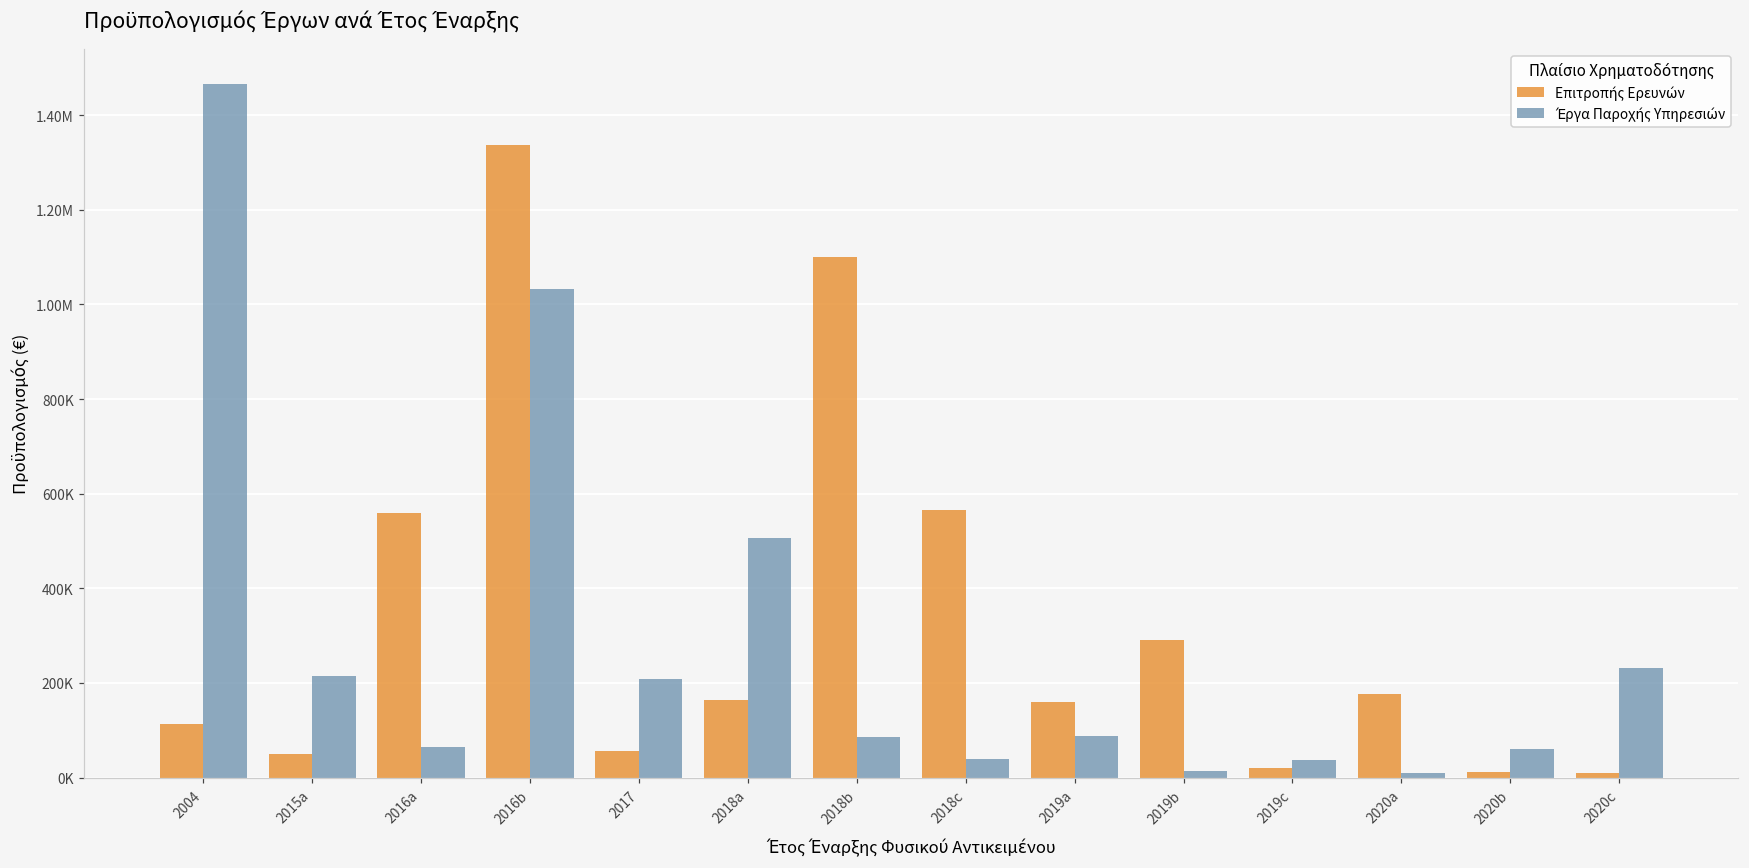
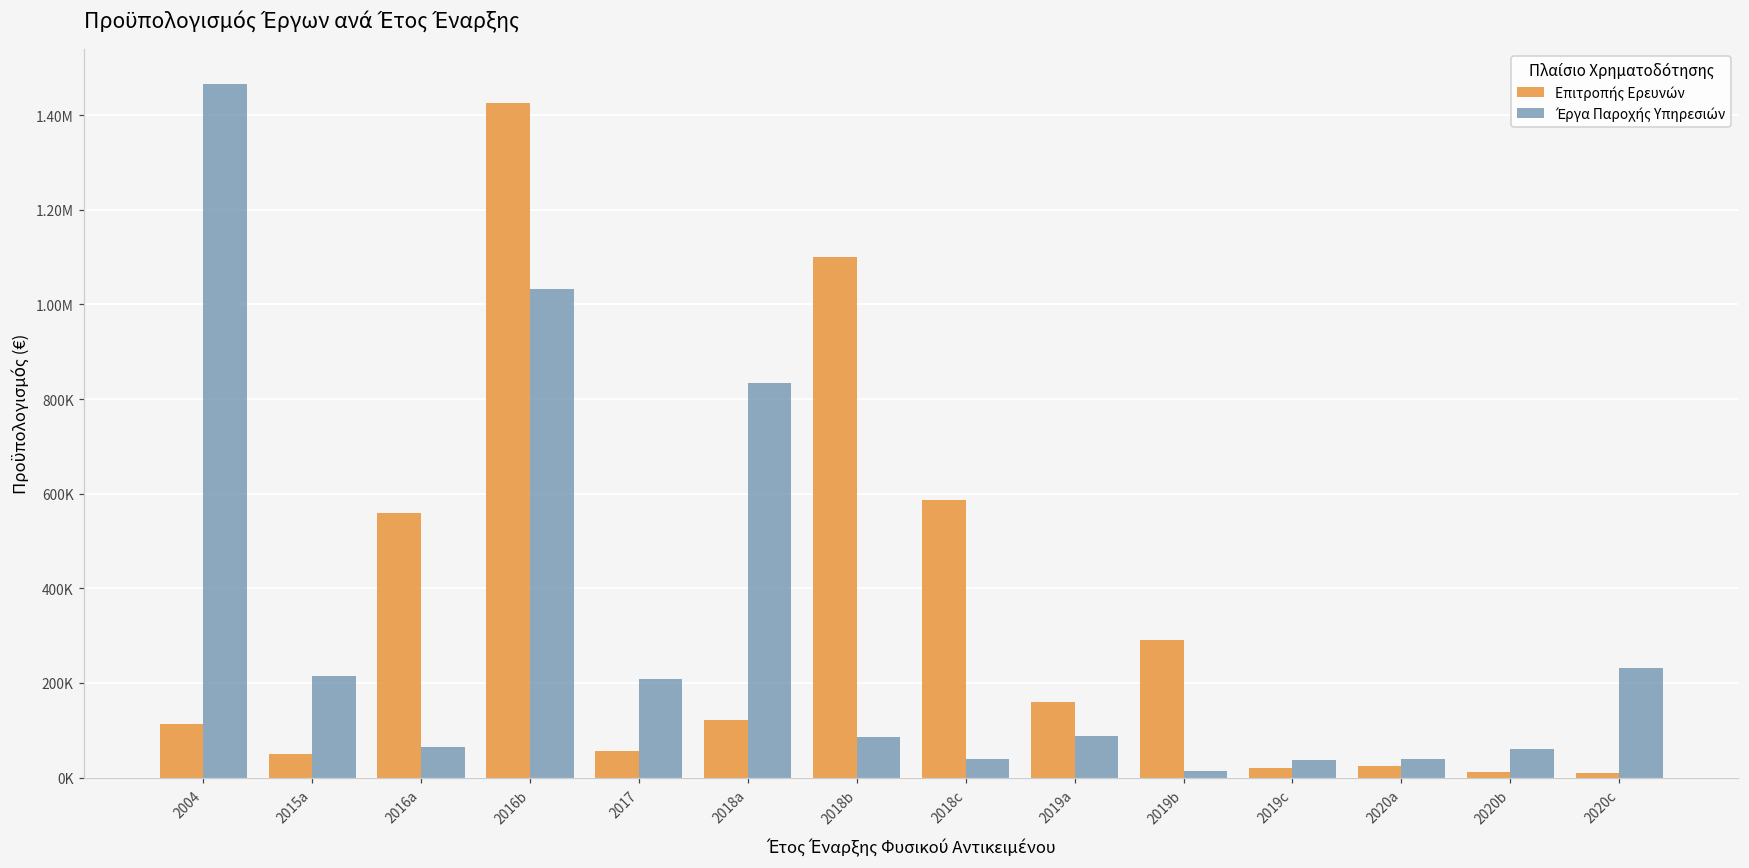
Επιτροπής Ερευνών, 2016b: 1340000 -> 1430000
Επιτροπής Ερευνών, 2018a: 160000 -> 120000
Έργα Παροχής Υπηρεσιών, 2018a: 510000 -> 830000
Επιτροπής Ερευνών, 2018c: 560000 -> 590000
Επιτροπής Ερευνών, 2020a: 180000 -> 20000
Έργα Παροχής Υπηρεσιών, 2020a: 10000 -> 40000
